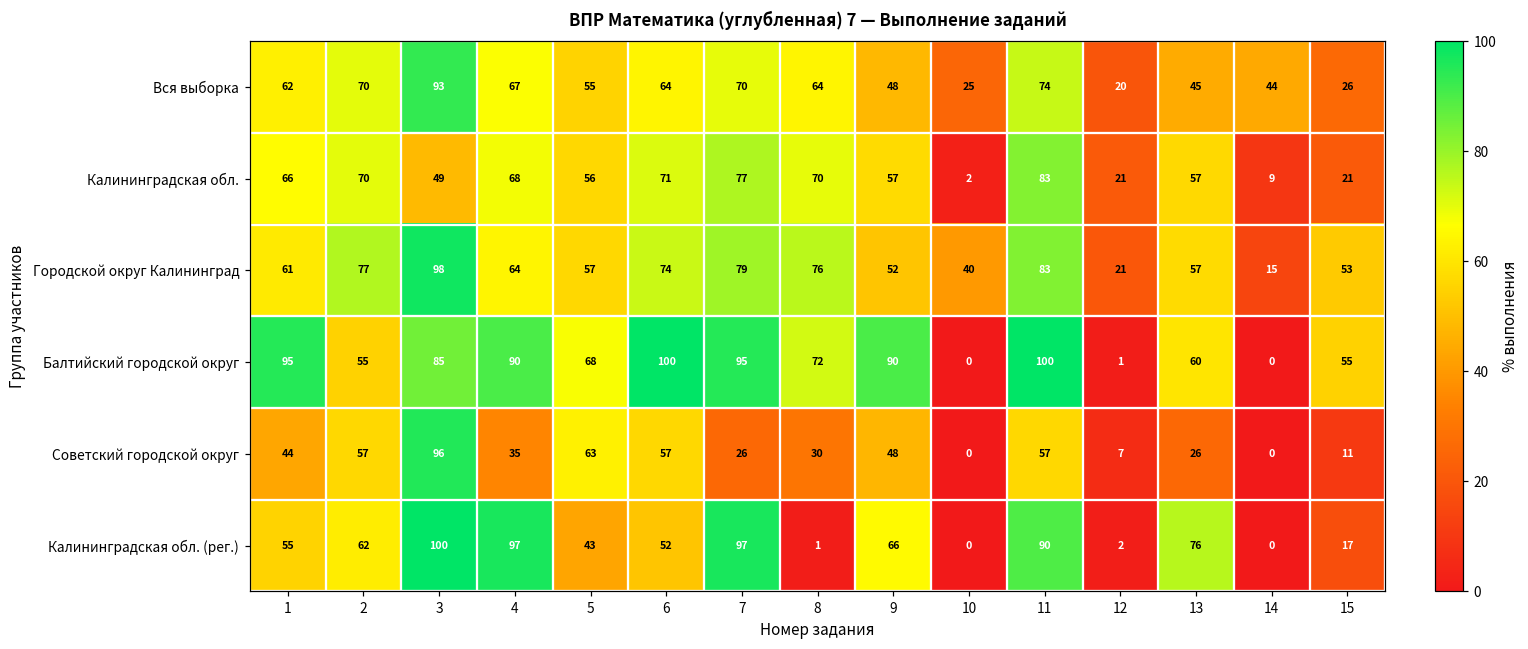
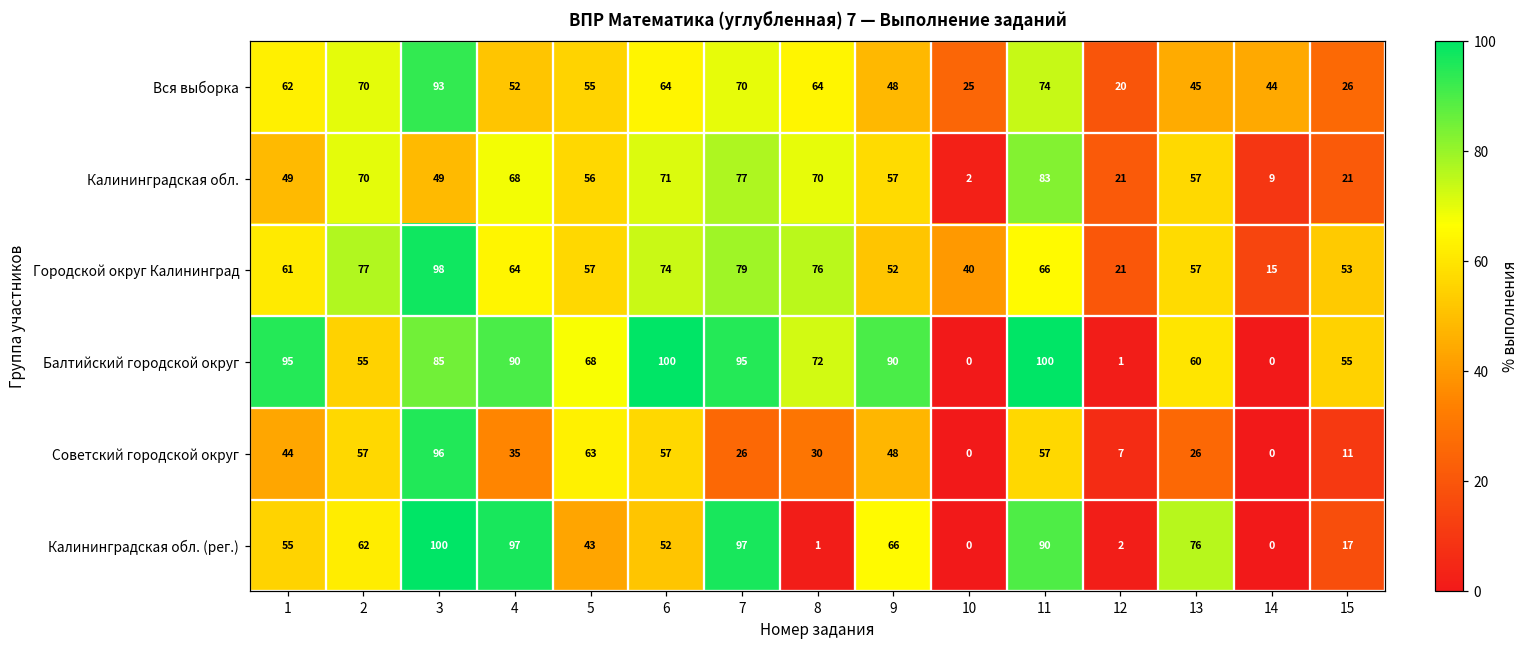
Вся выборка, 4: 67 -> 52
Калининградская обл., 1: 66 -> 49
Городской округ Калининград, 11: 83 -> 66
